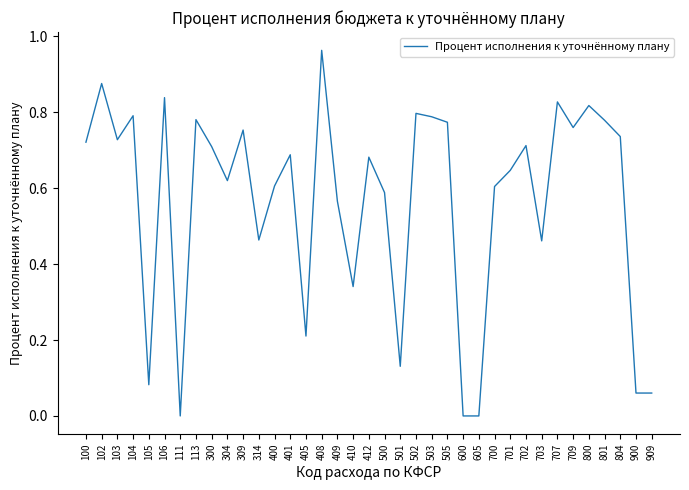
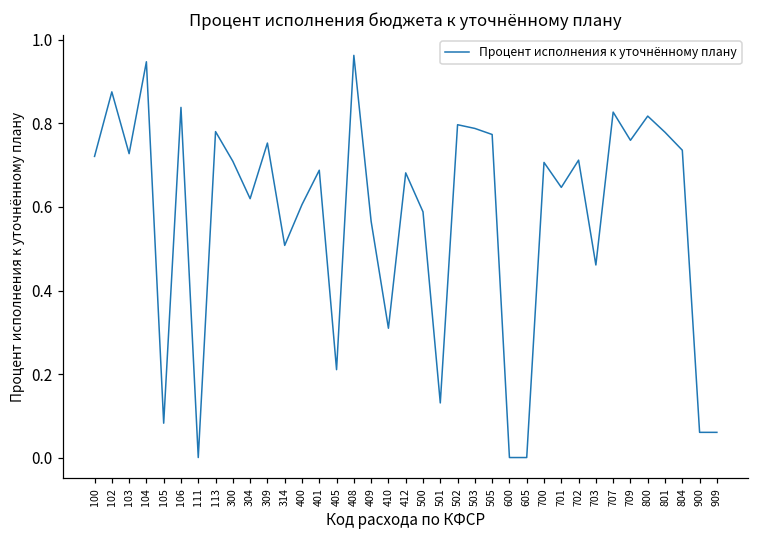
104: 0.79 -> 0.95
314: 0.46 -> 0.51
410: 0.34 -> 0.31
700: 0.60 -> 0.71
